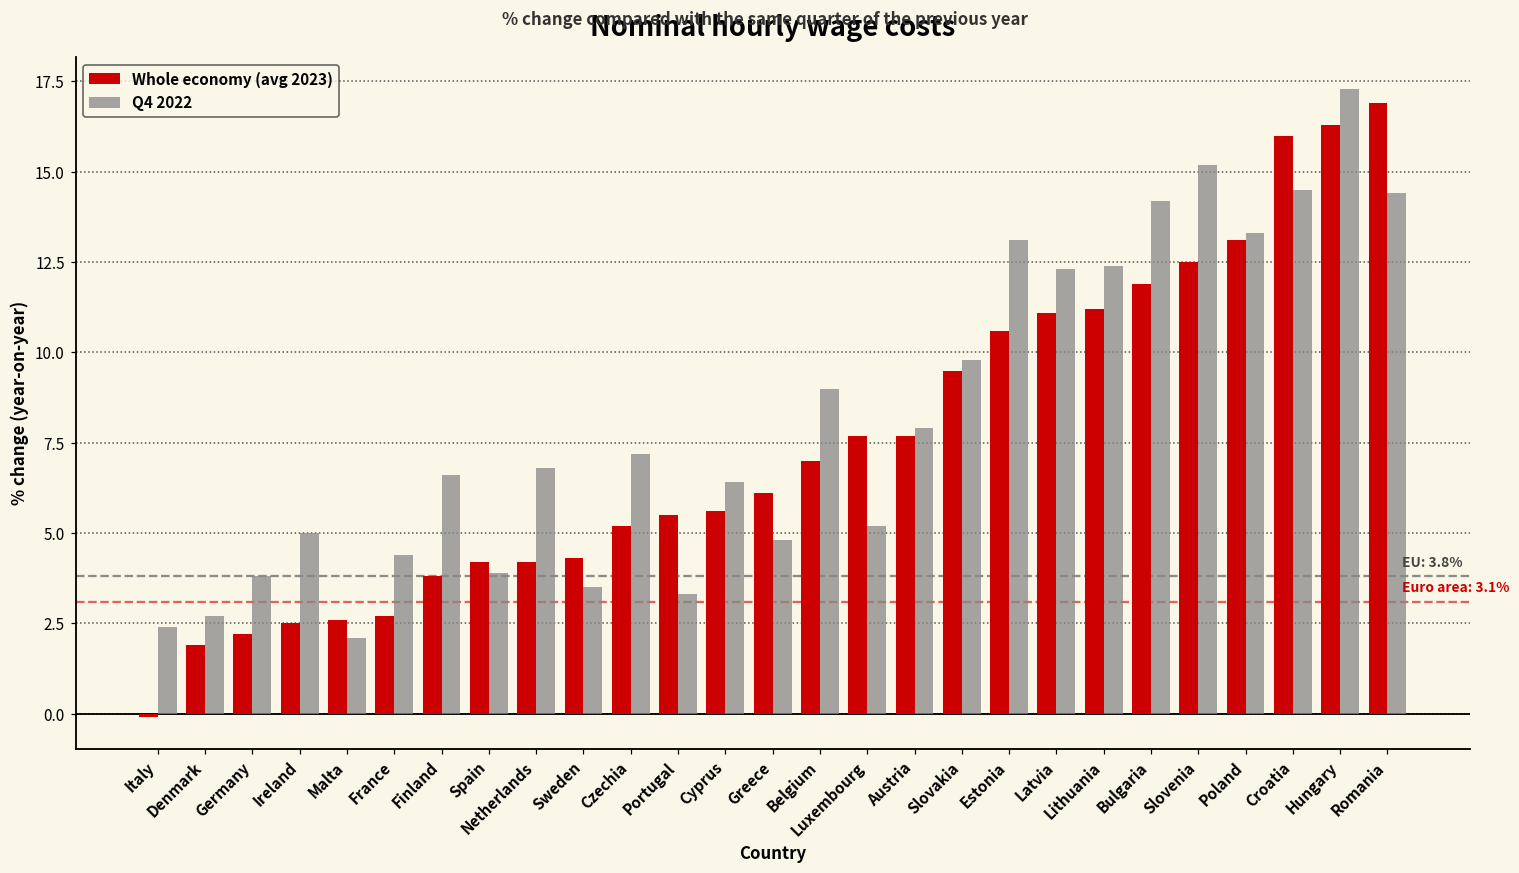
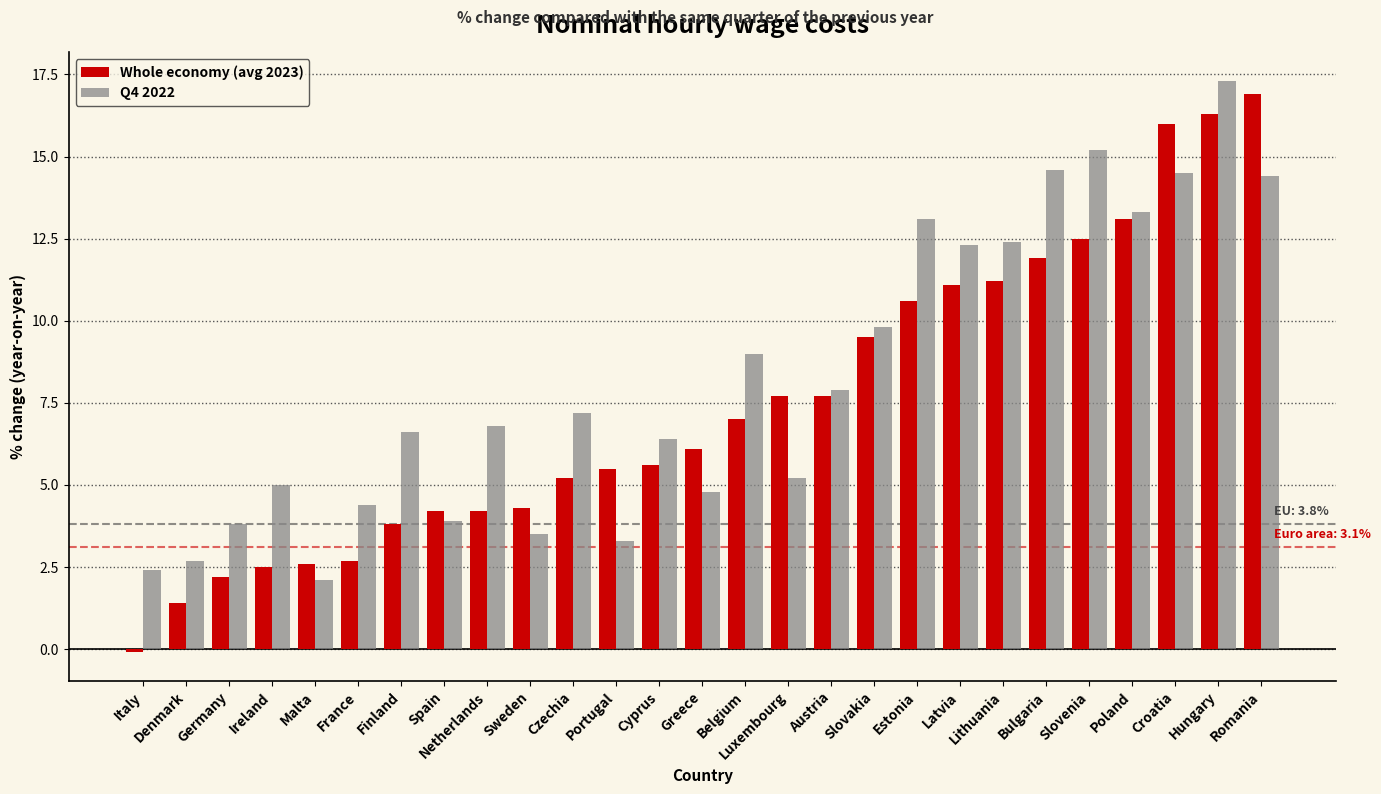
Whole economy (avg 2023), Denmark: 1.9 -> 1.4
Q4 2022, Bulgaria: 14.2 -> 14.6
